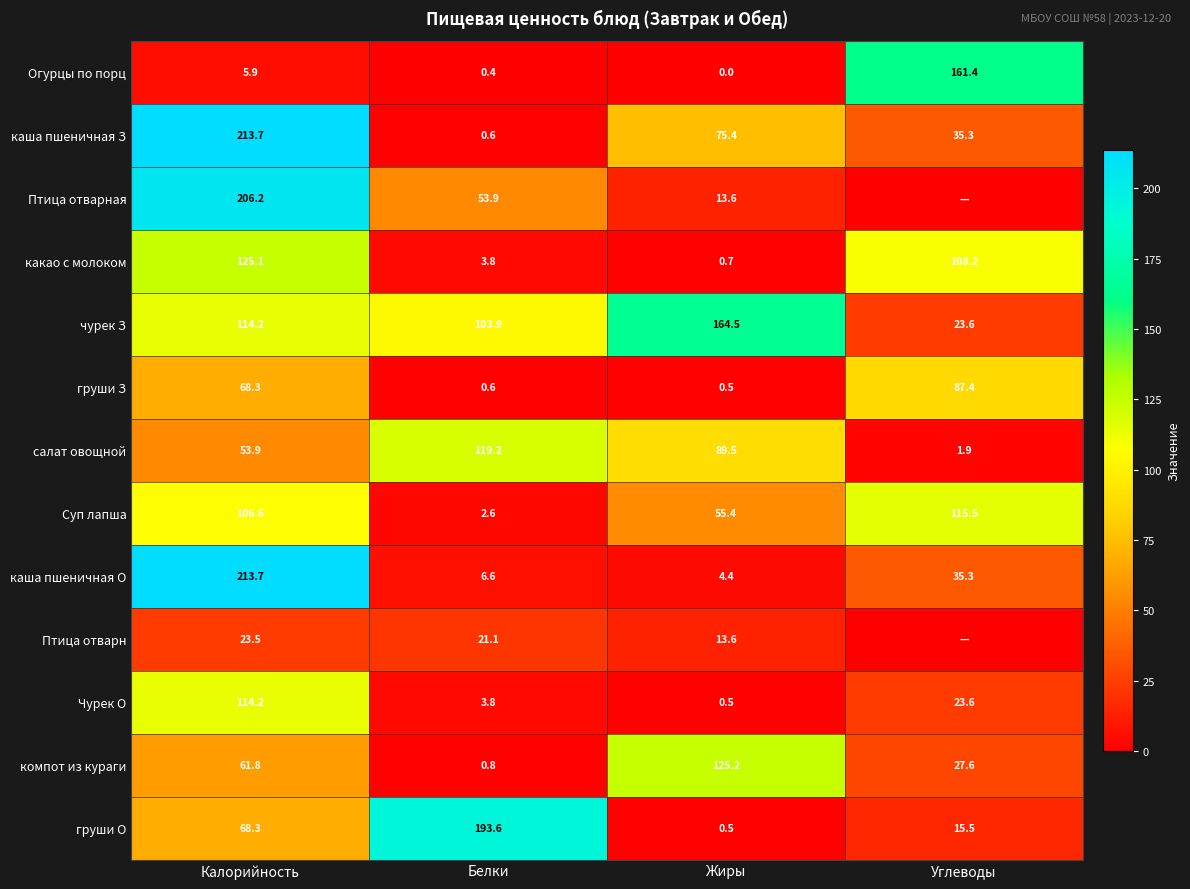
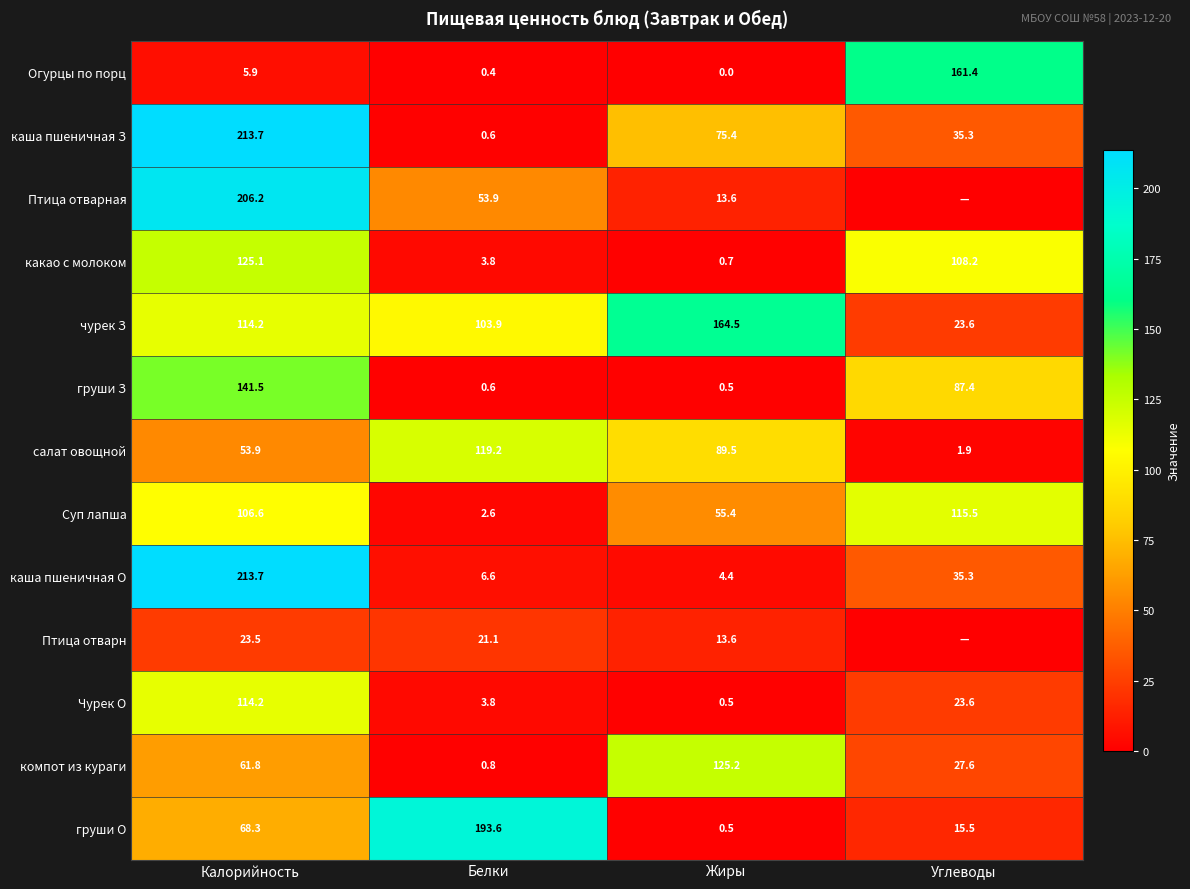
груши З, Калорийность: 68.3 -> 141.5
